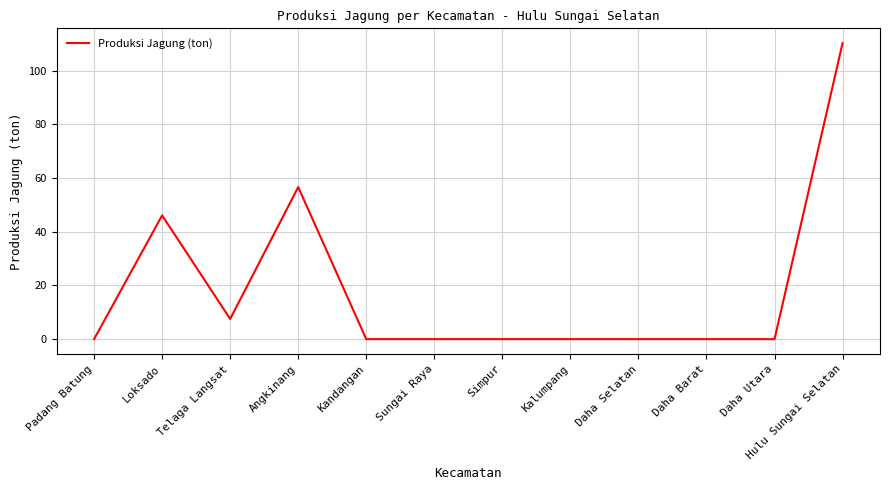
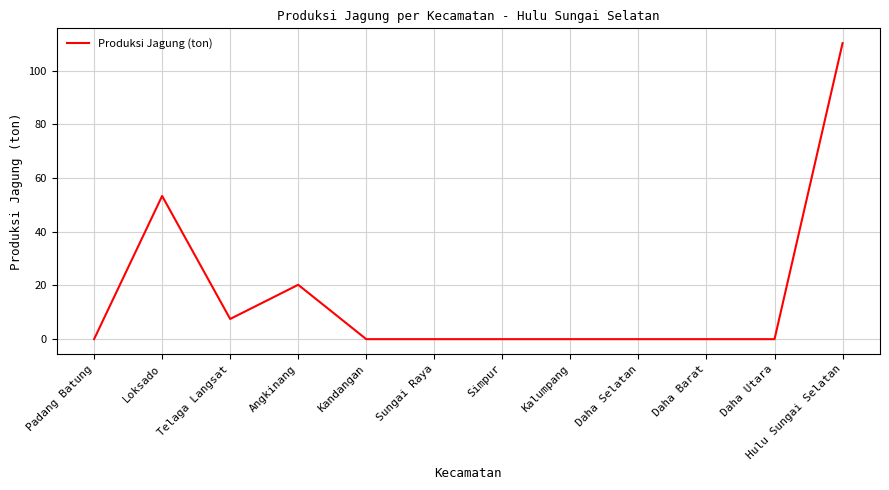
Loksado: 46 -> 53
Angkinang: 57 -> 20
